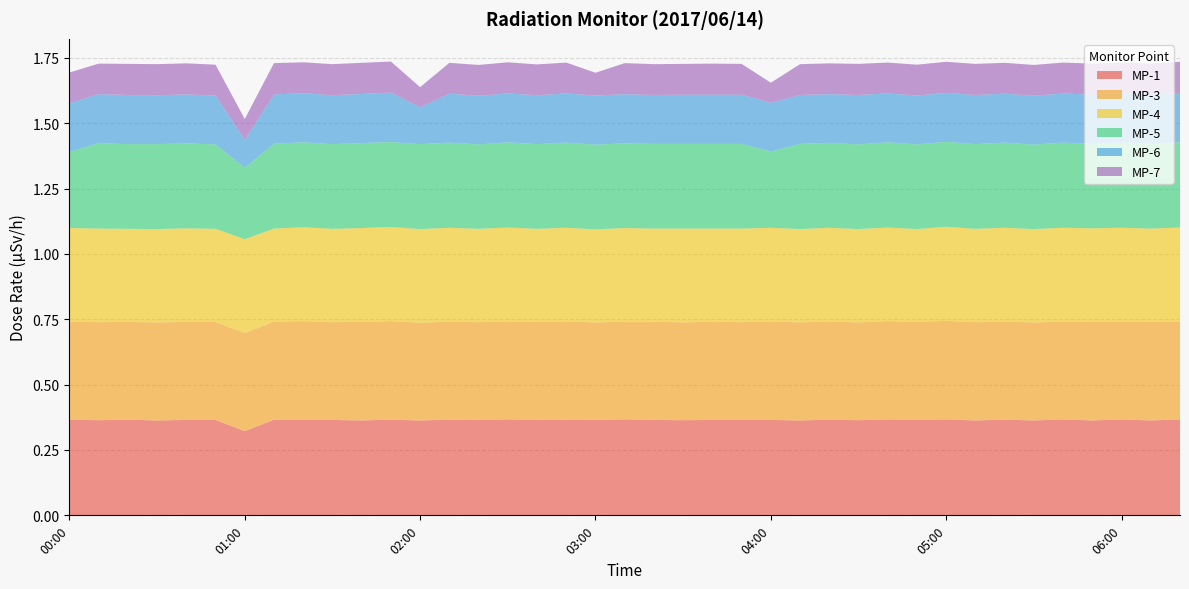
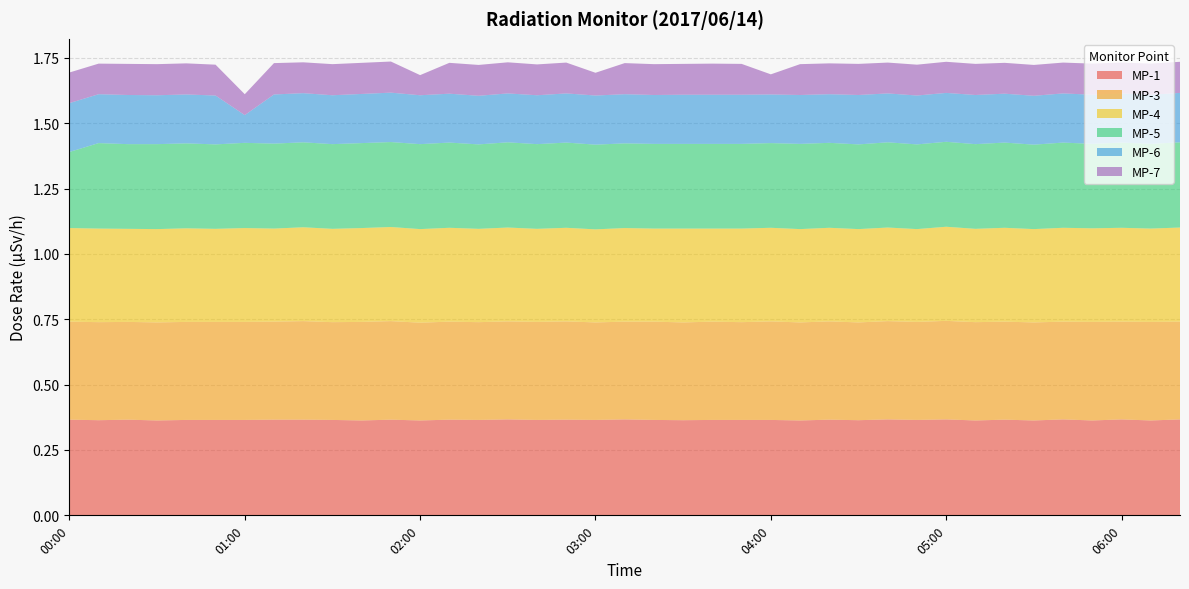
MP-1, 01:00: 0.32 -> 0.37
MP-5, 01:00: 0.27 -> 0.33
MP-6, 02:00: 0.14 -> 0.19
MP-5, 04:00: 0.29 -> 0.32
